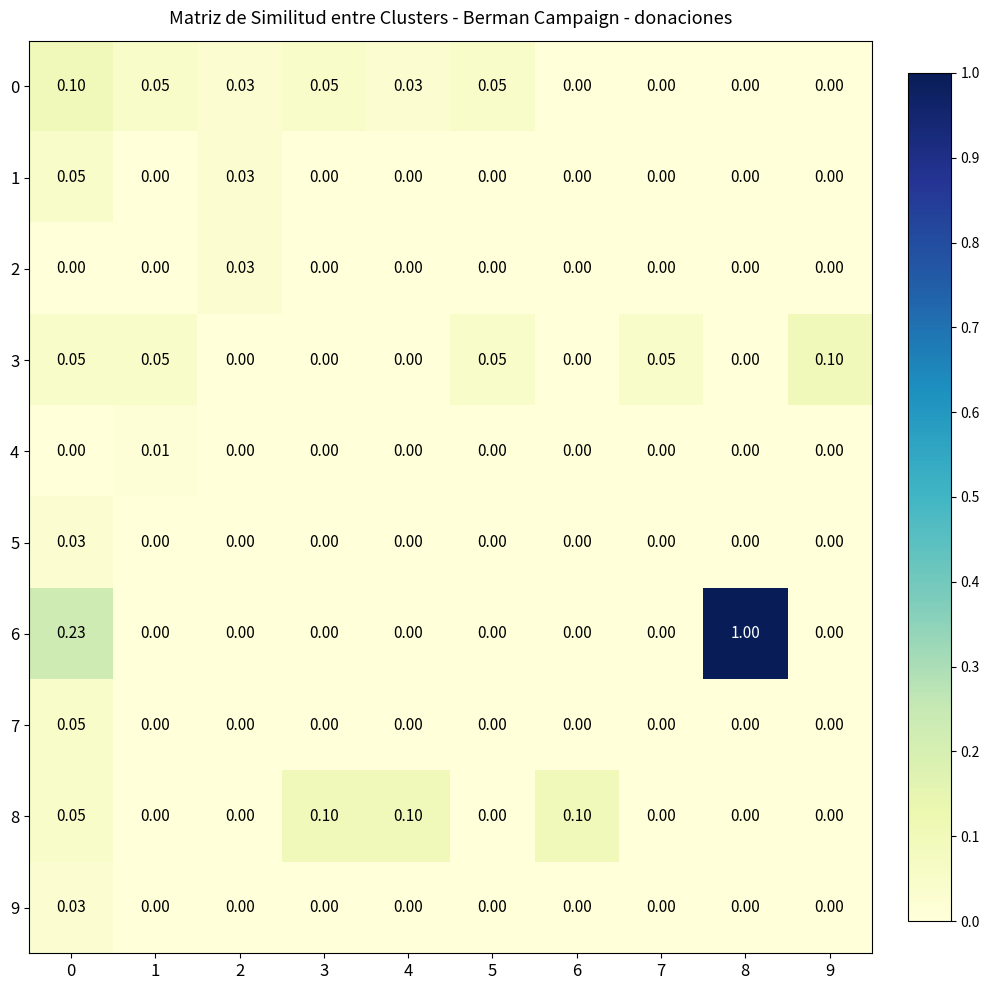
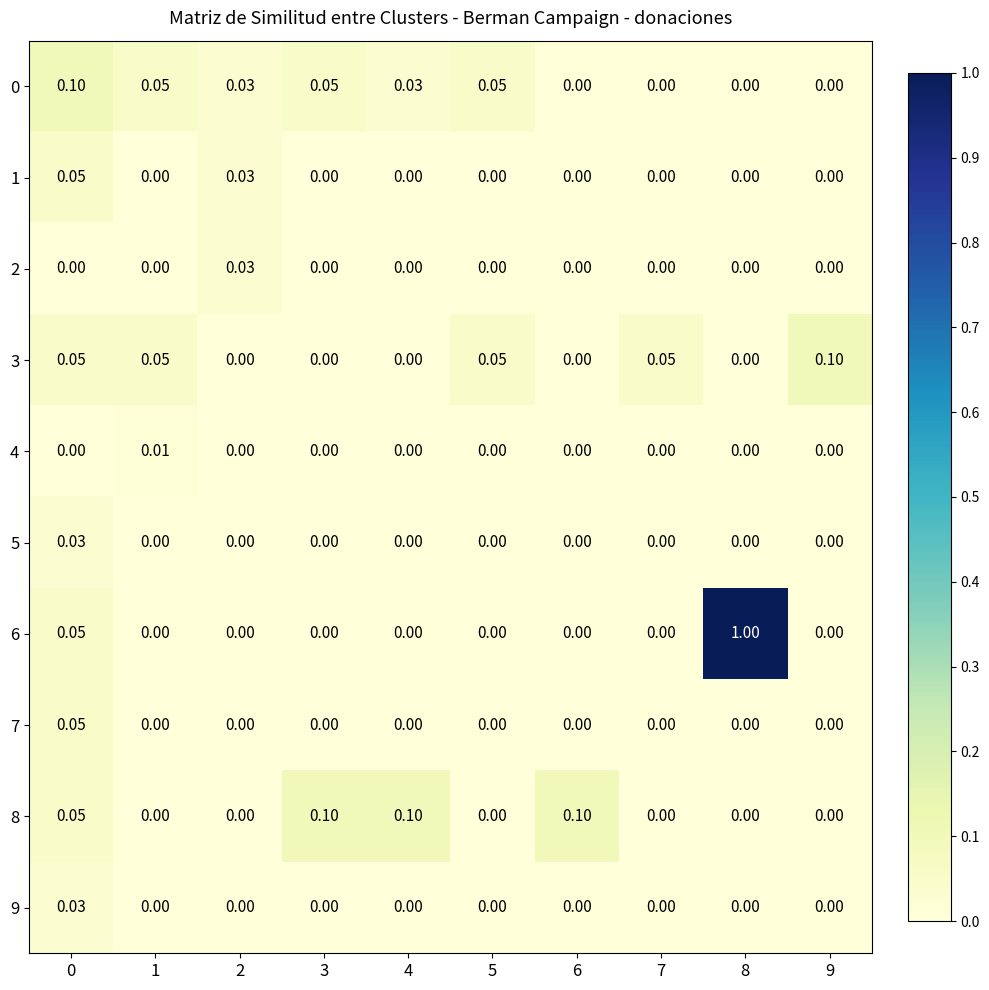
6, 0: 0.23 -> 0.05
